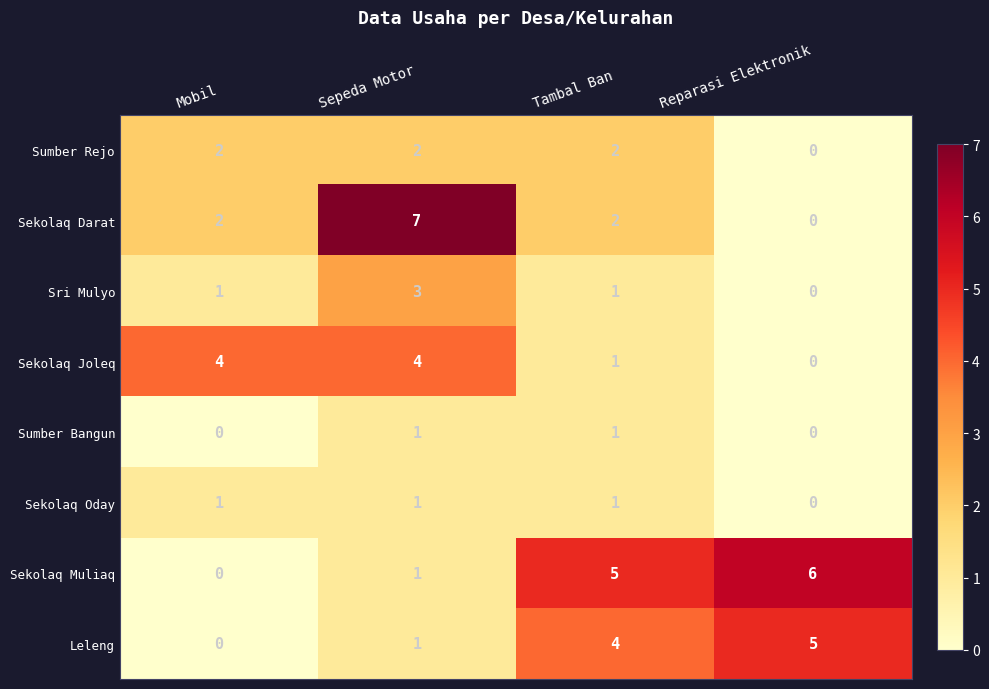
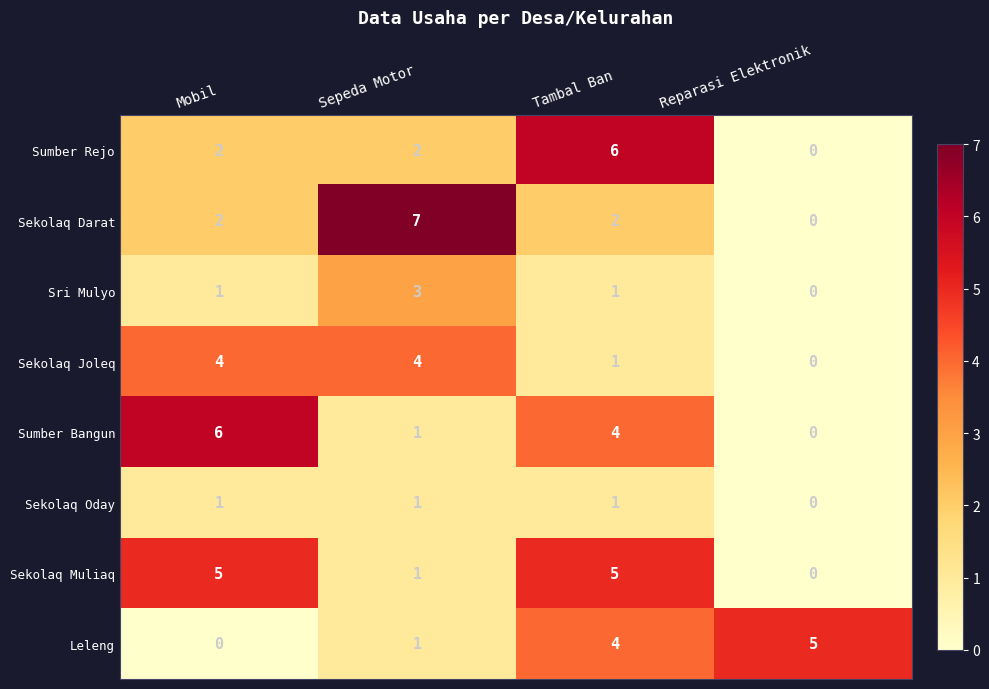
Sumber Rejo, Tambal Ban: 2 -> 6
Sumber Bangun, Mobil: 0 -> 6
Sumber Bangun, Tambal Ban: 1 -> 4
Sekolaq Muliaq, Mobil: 0 -> 5
Sekolaq Muliaq, Reparasi Elektronik: 6 -> 0
